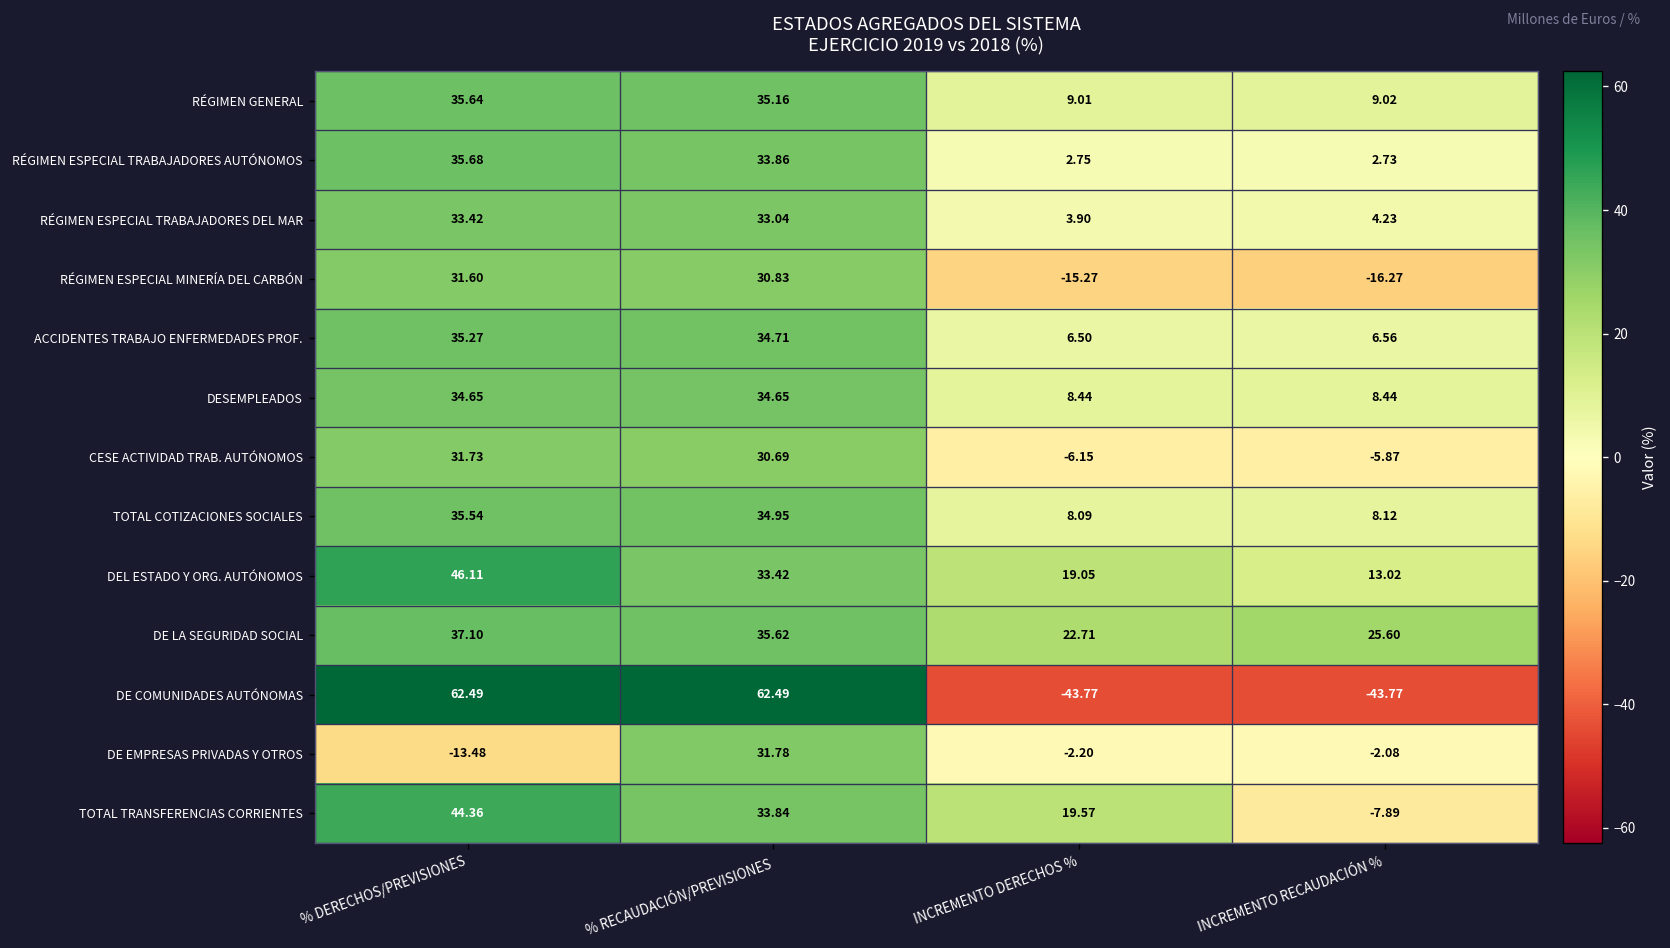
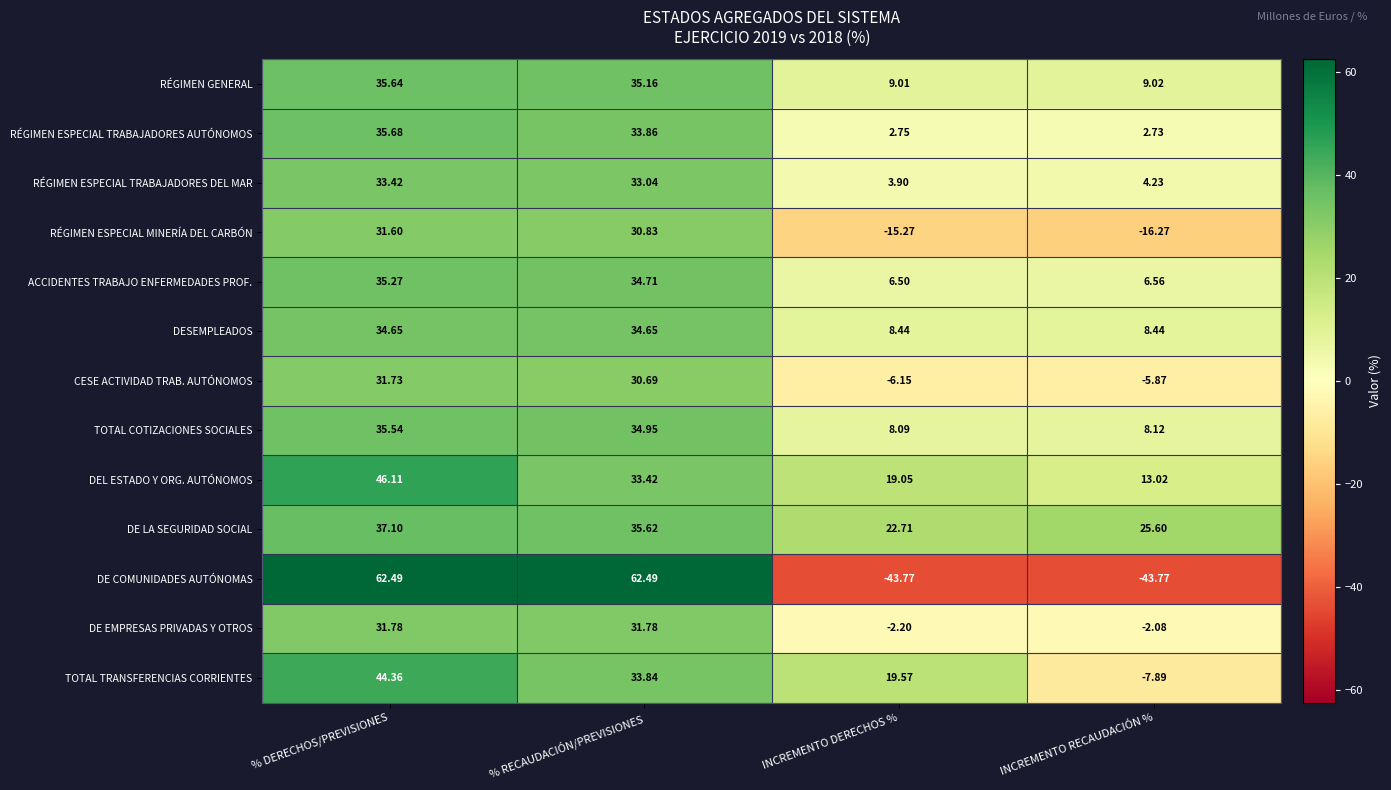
DE EMPRESAS PRIVADAS Y OTROS, % DERECHOS/PREVISIONES: -13.48 -> 31.78
